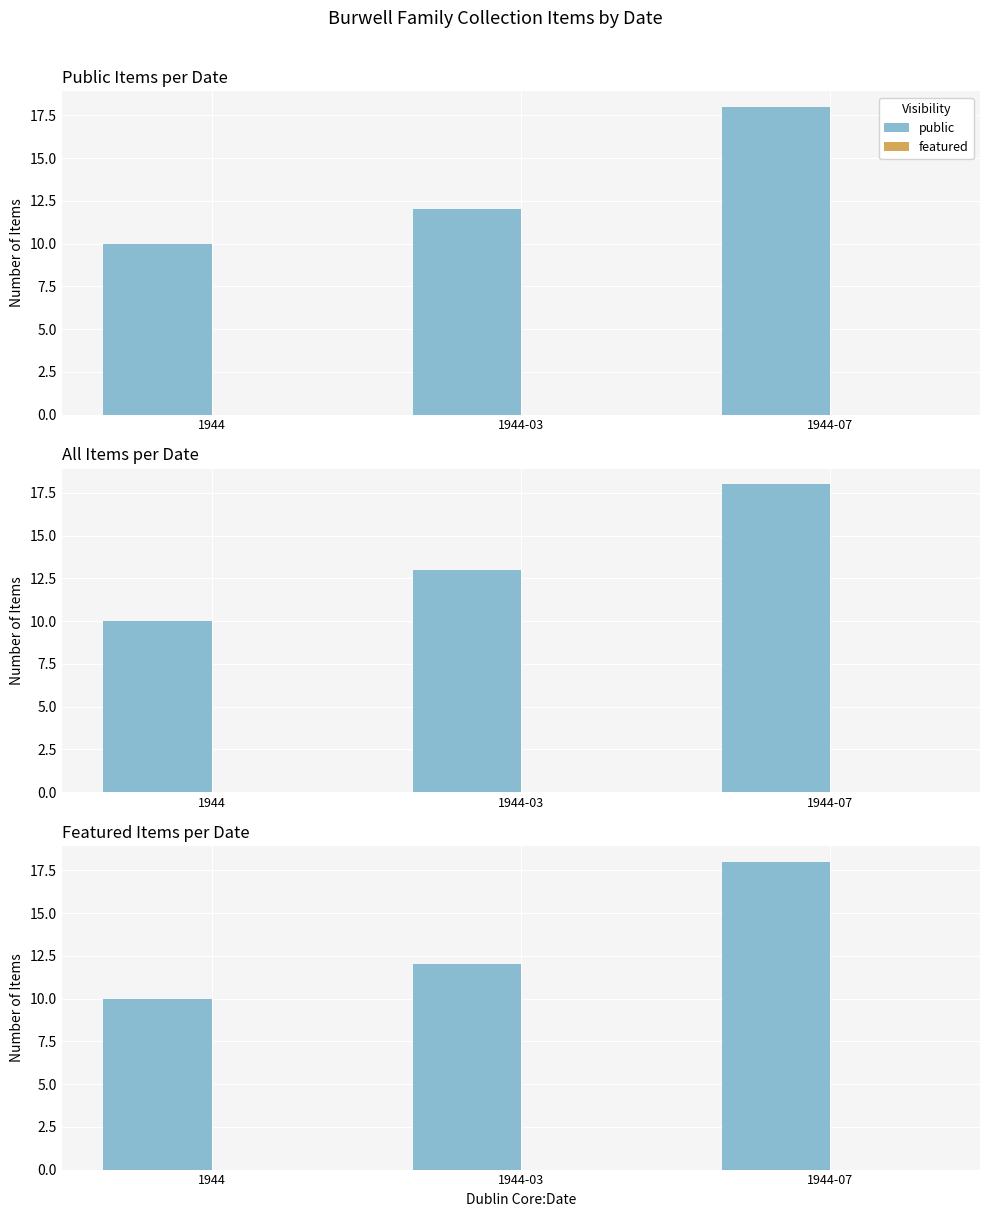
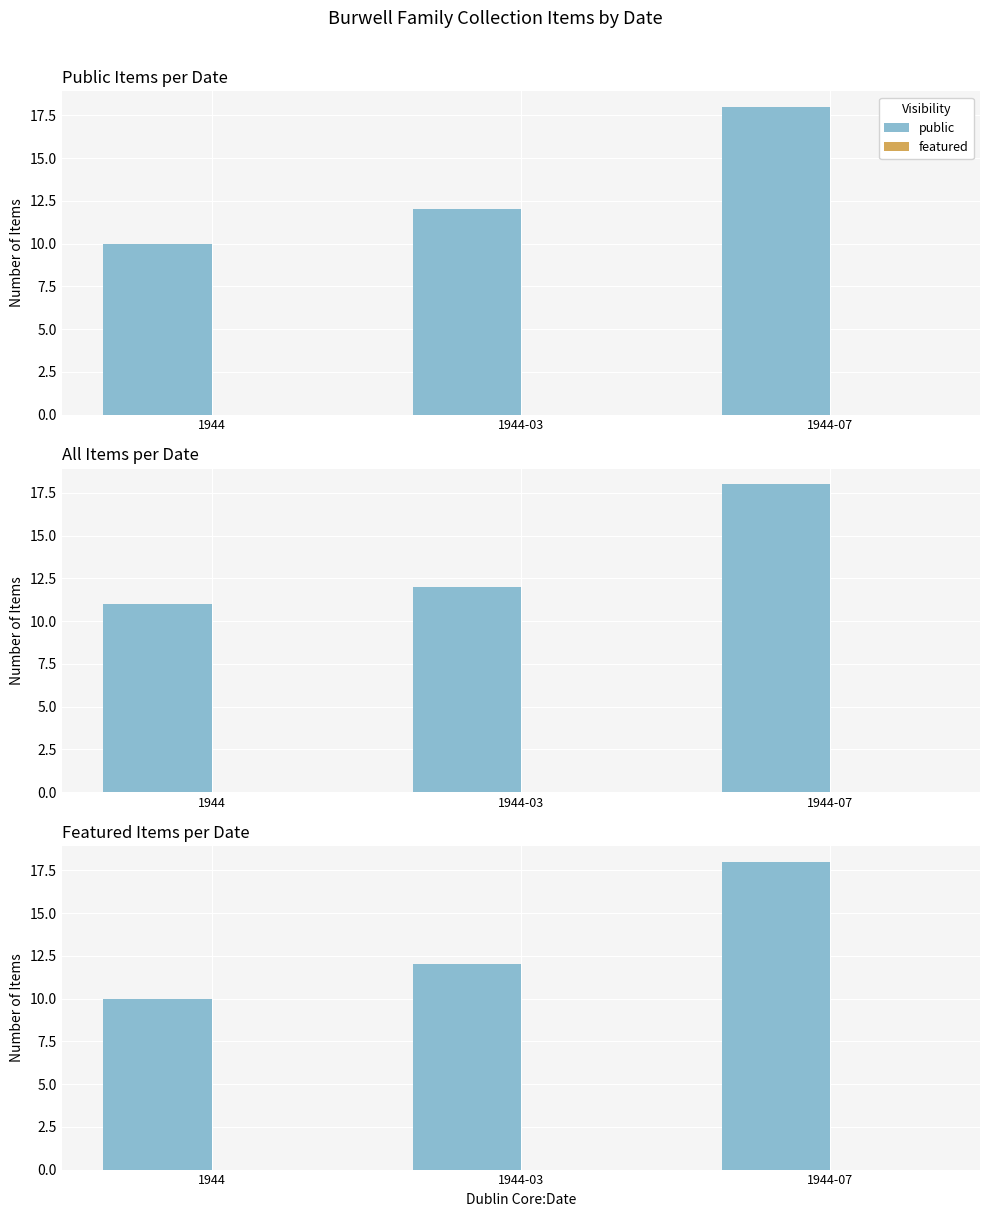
All Items per Date, public, 1944: 10 -> 11
All Items per Date, public, 1944-03: 13 -> 12
